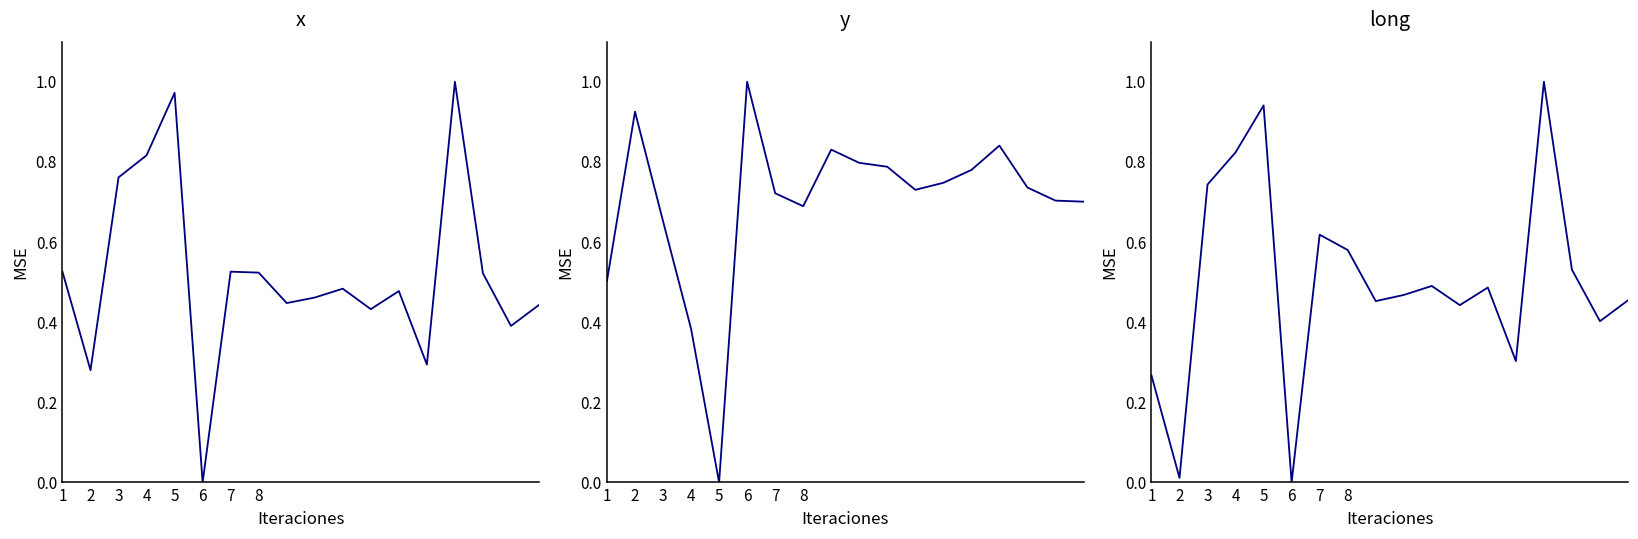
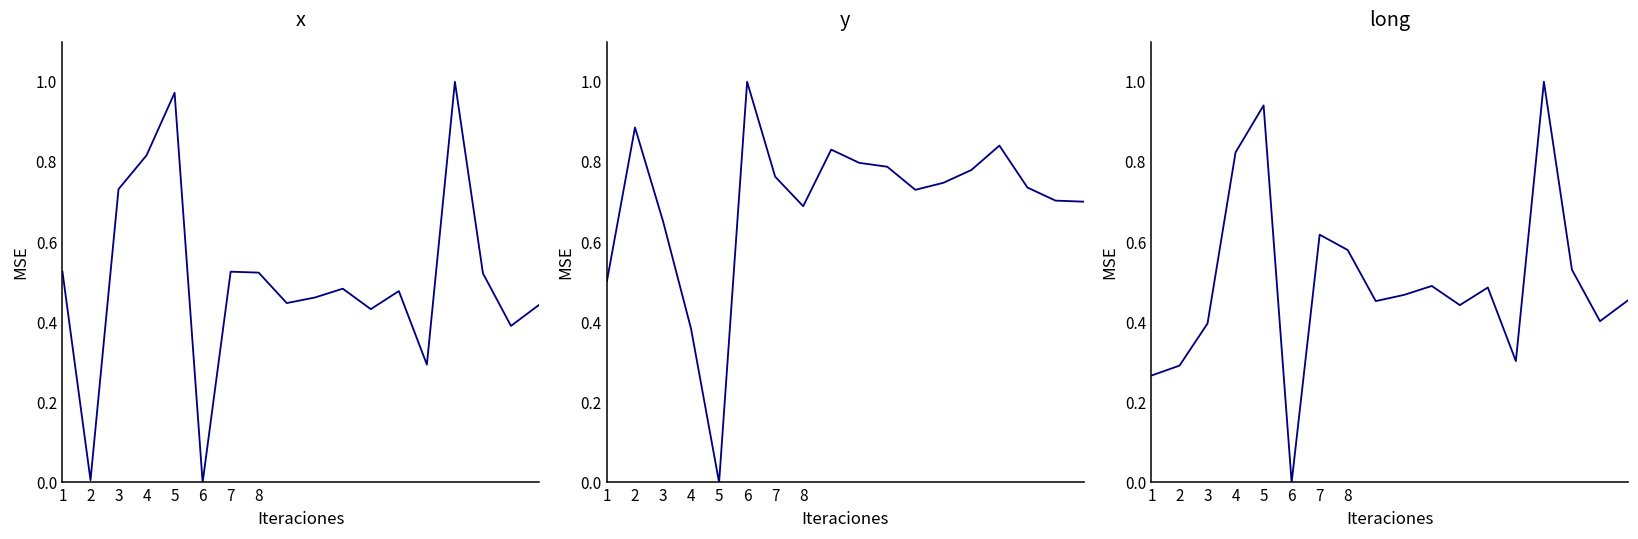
x, 2: 0.28 -> 0.01
x, 3: 0.76 -> 0.73
y, 2: 0.93 -> 0.89
y, 7: 0.72 -> 0.76
long, 2: 0.01 -> 0.29
long, 3: 0.74 -> 0.40
